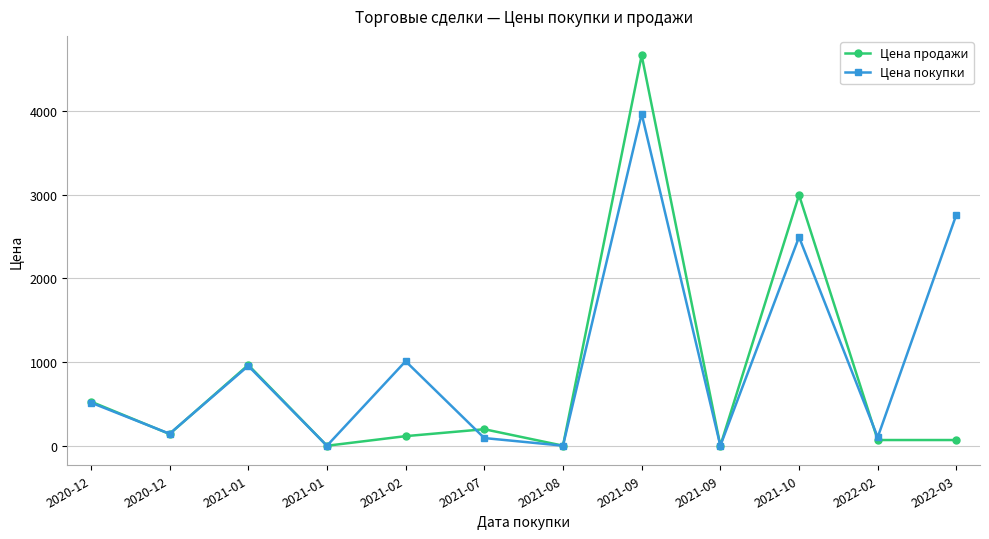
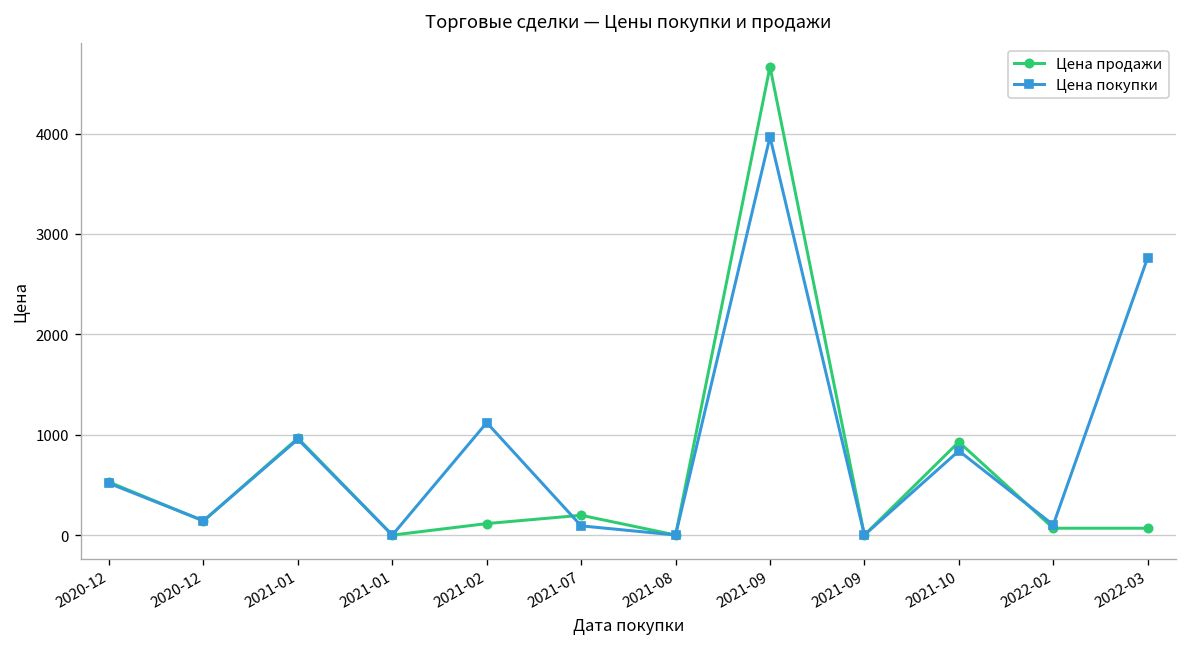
Цена покупки, 2021-02: 1000 -> 1100
Цена продажи, 2021-10: 3000 -> 900
Цена покупки, 2021-10: 2500 -> 800
